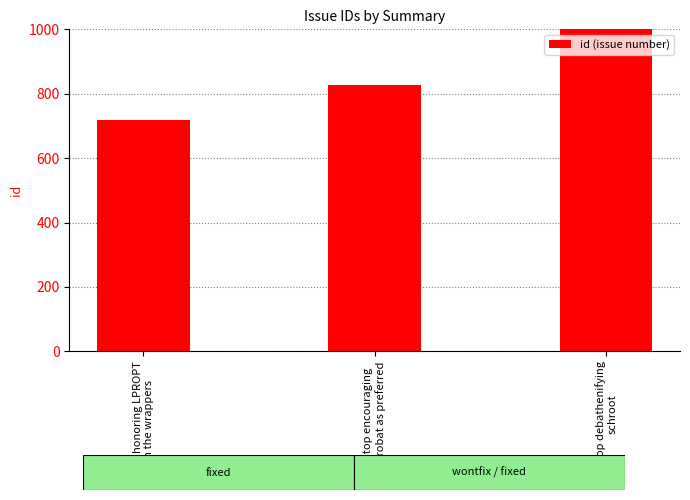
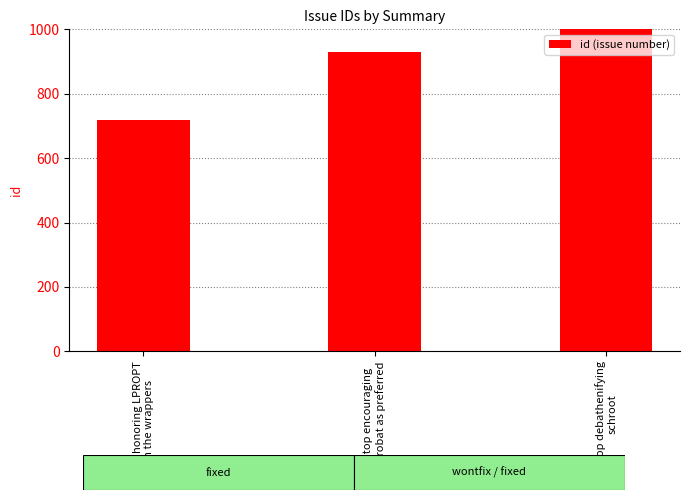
Stop encouraging Acrobat as preferred: 830 -> 930
